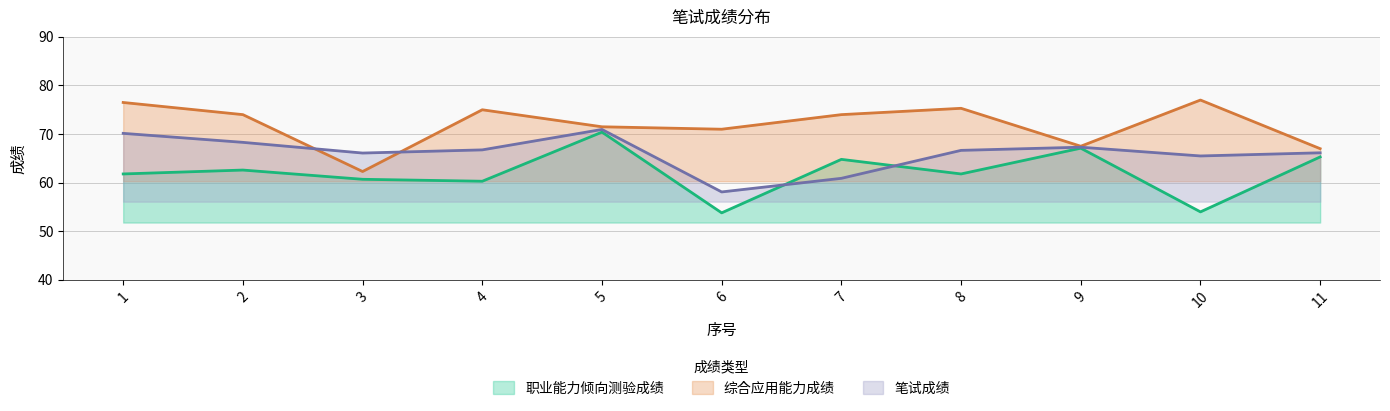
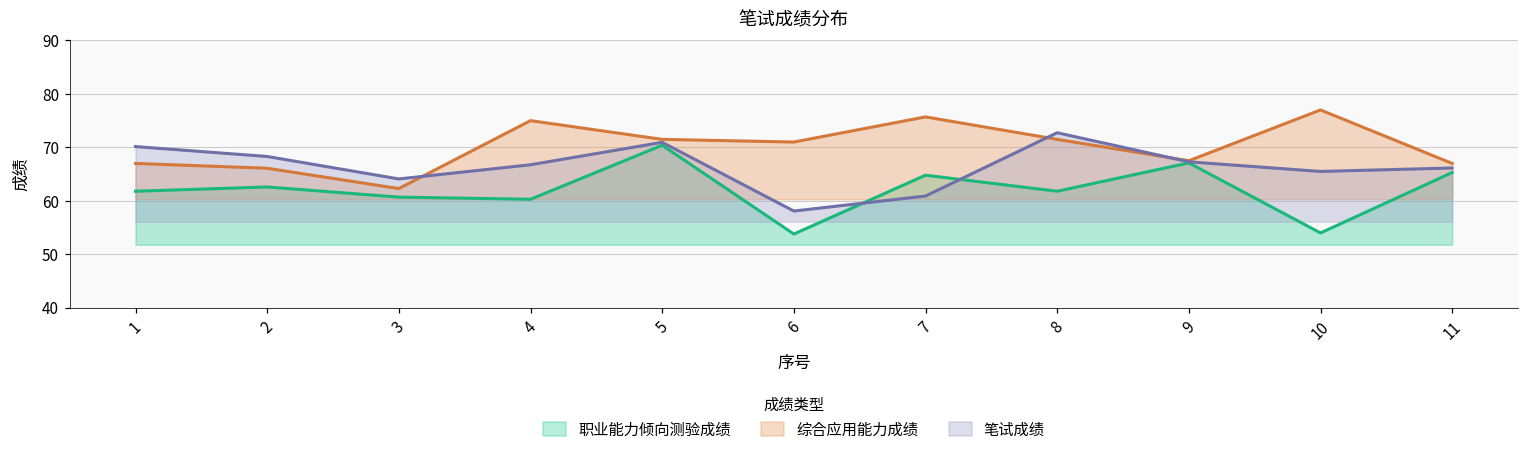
综合应用能力成绩, 1: 77 -> 67
综合应用能力成绩, 2: 74 -> 66
笔试成绩, 3: 66 -> 64
综合应用能力成绩, 7: 74 -> 76
综合应用能力成绩, 8: 75 -> 72
笔试成绩, 8: 67 -> 73
